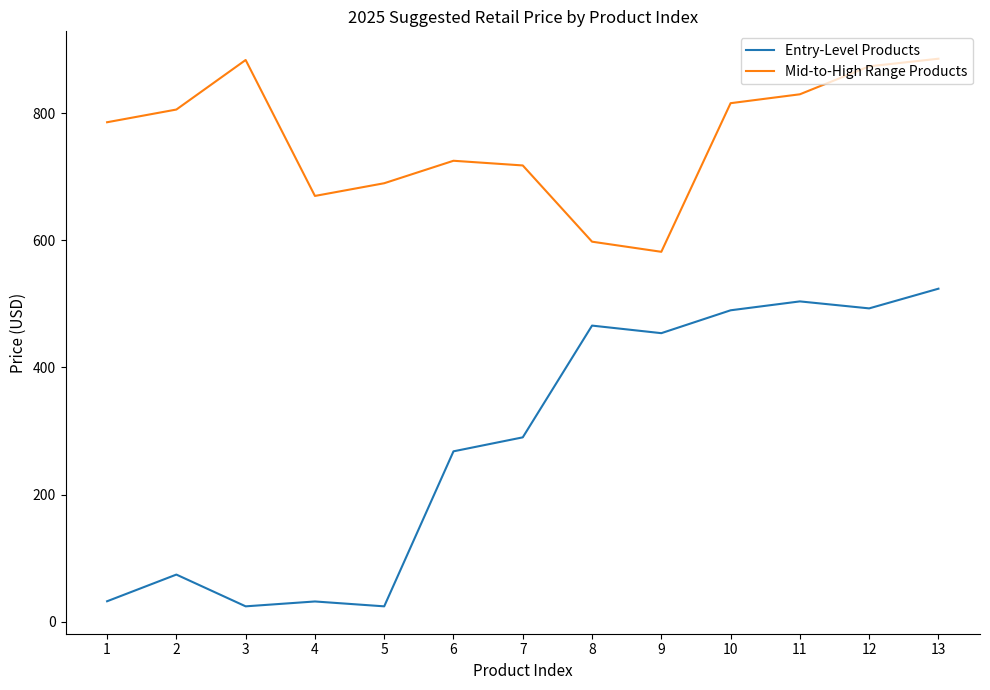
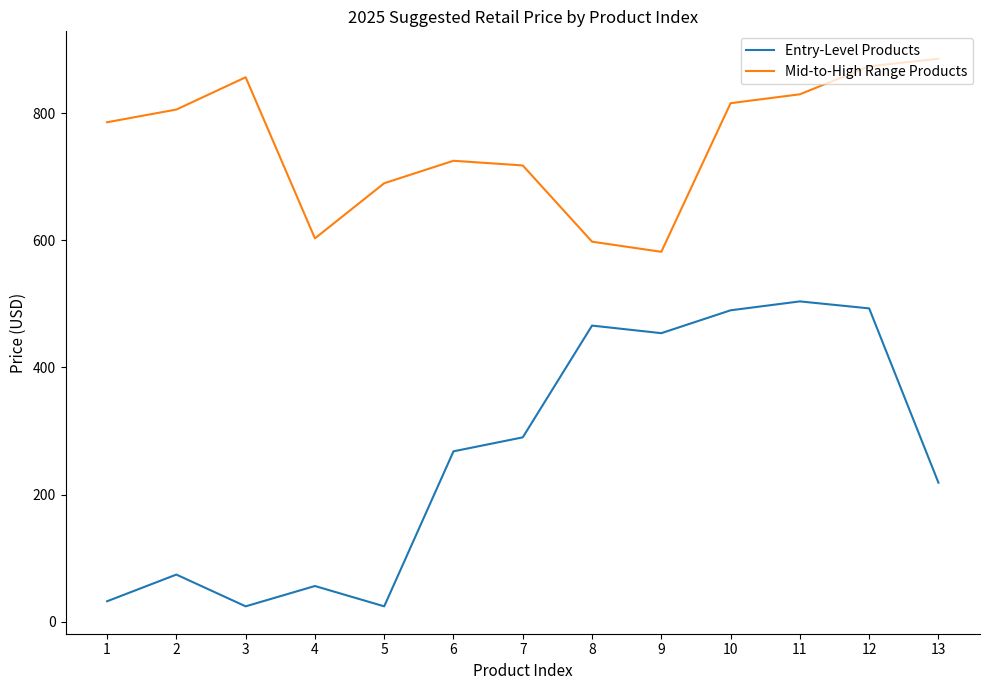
Mid-to-High Range Products, 3: 880 -> 860
Entry-Level Products, 4: 30 -> 60
Mid-to-High Range Products, 4: 670 -> 600
Entry-Level Products, 13: 520 -> 220
